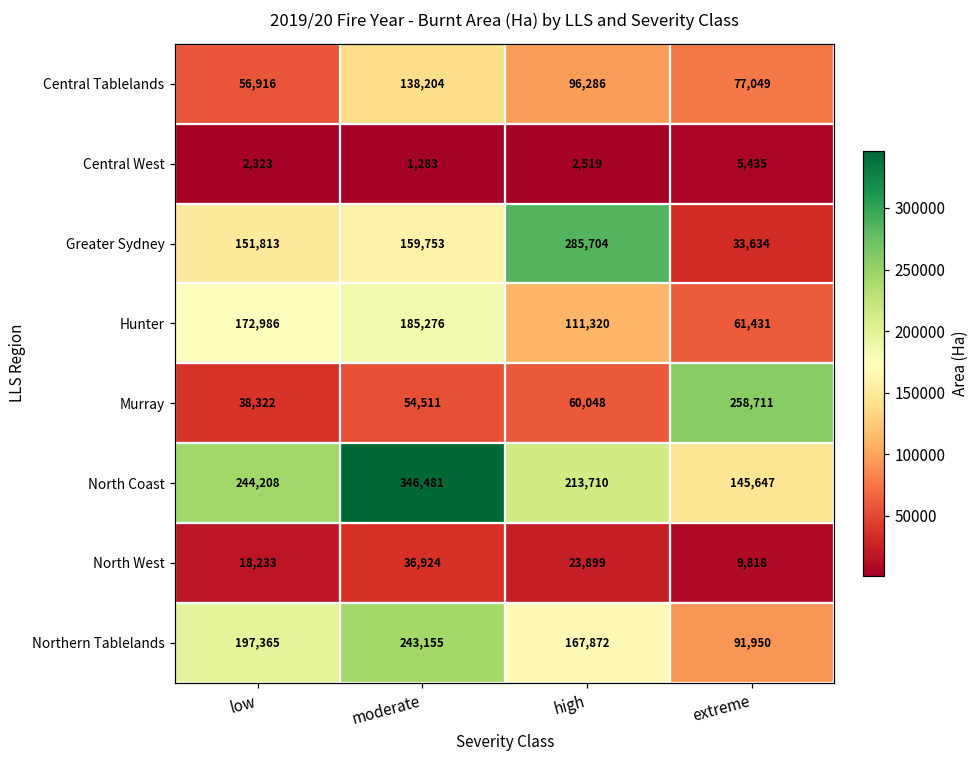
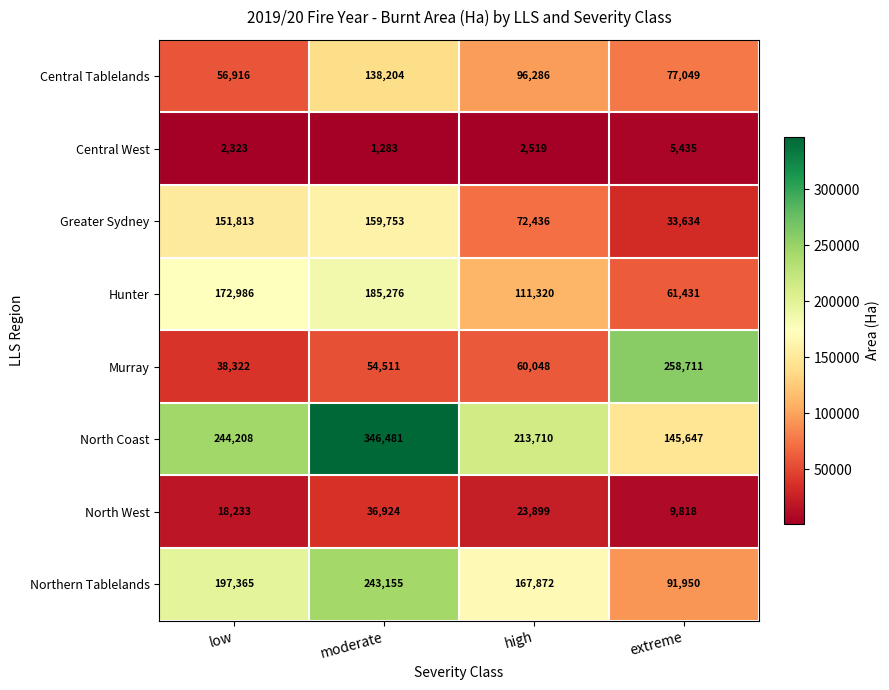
Greater Sydney, high: 285,704 -> 72,436
